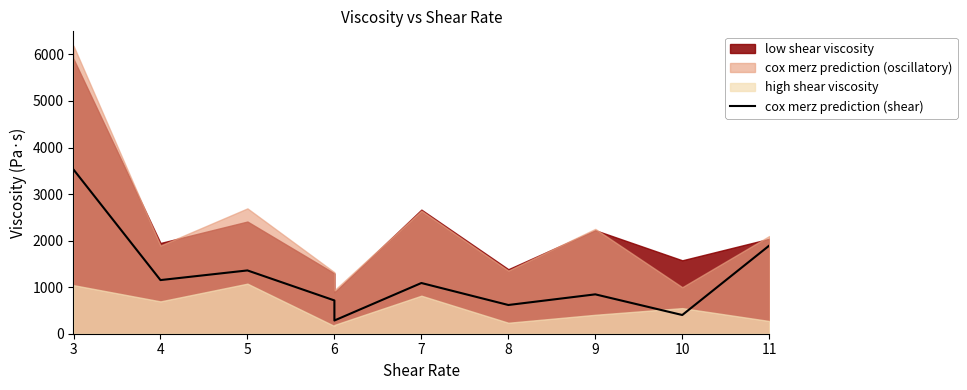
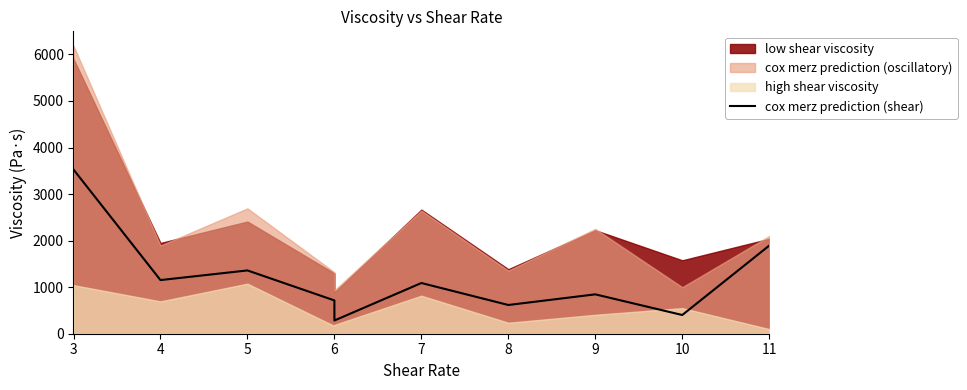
high shear viscosity, 11: 300 -> 100
